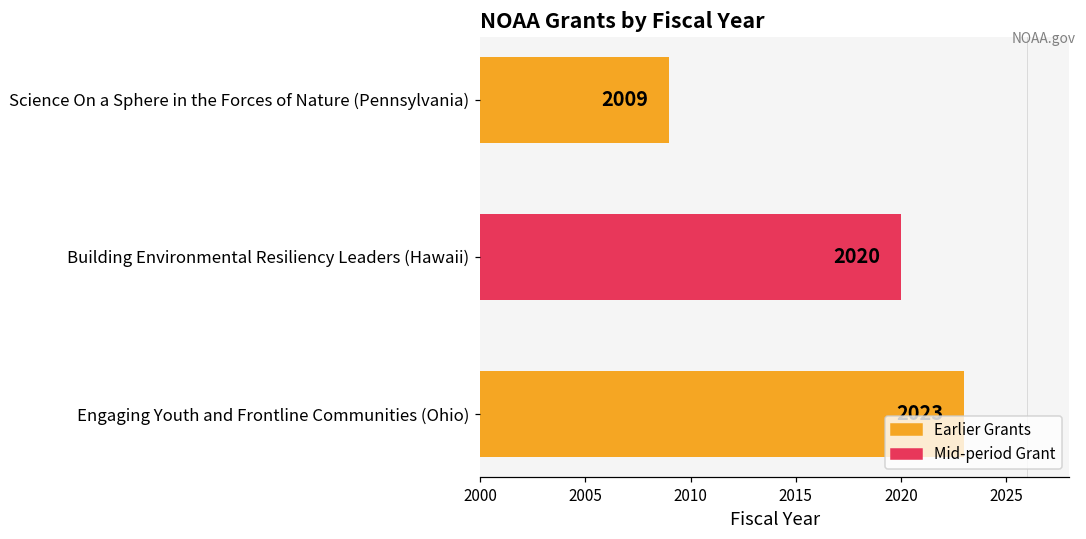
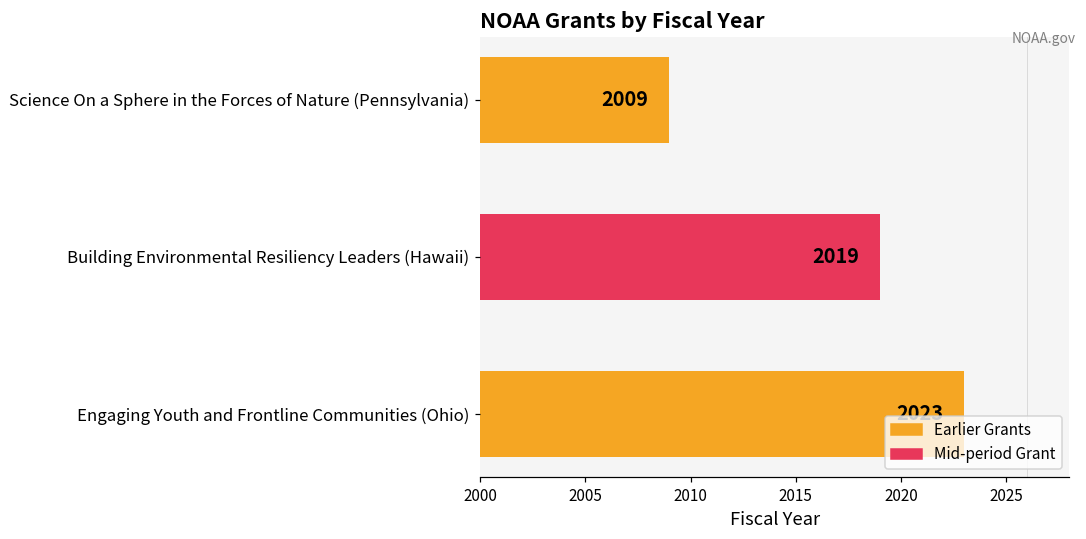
Building Environmental Resiliency Leaders (Hawaii): 2020 -> 2019
